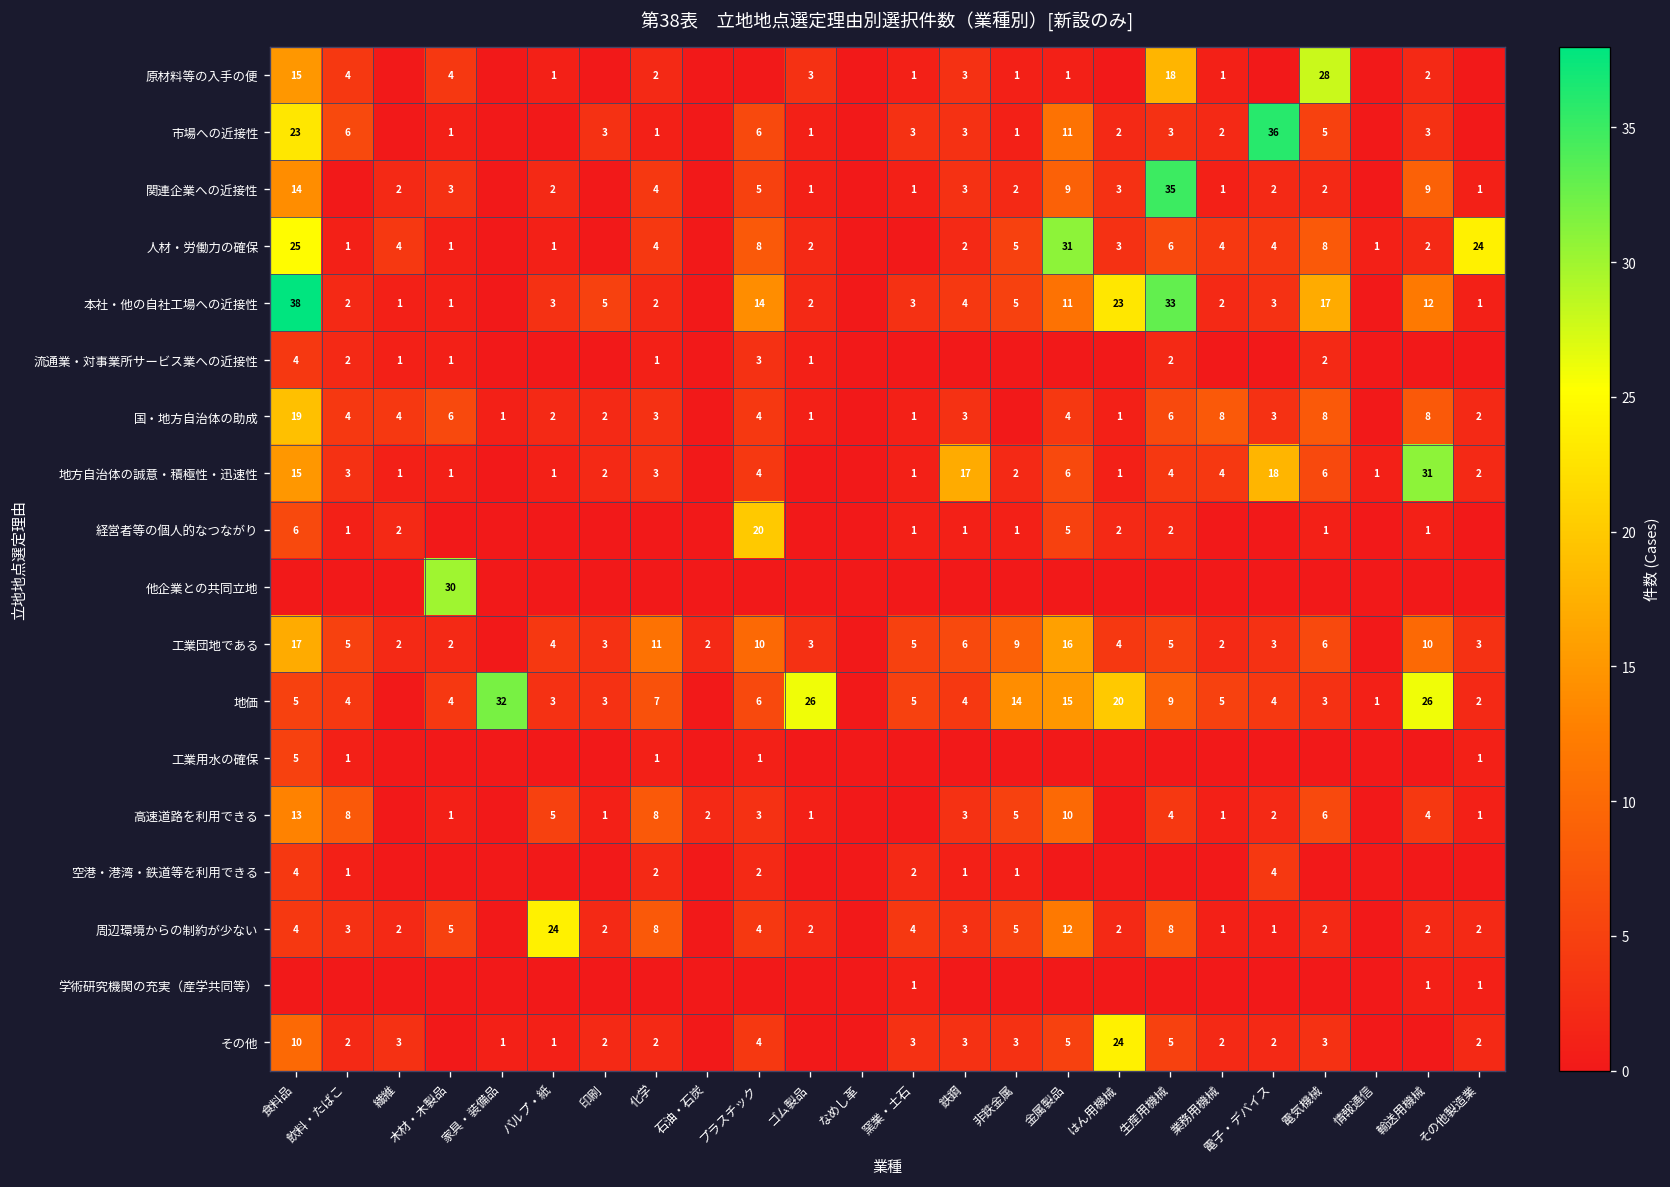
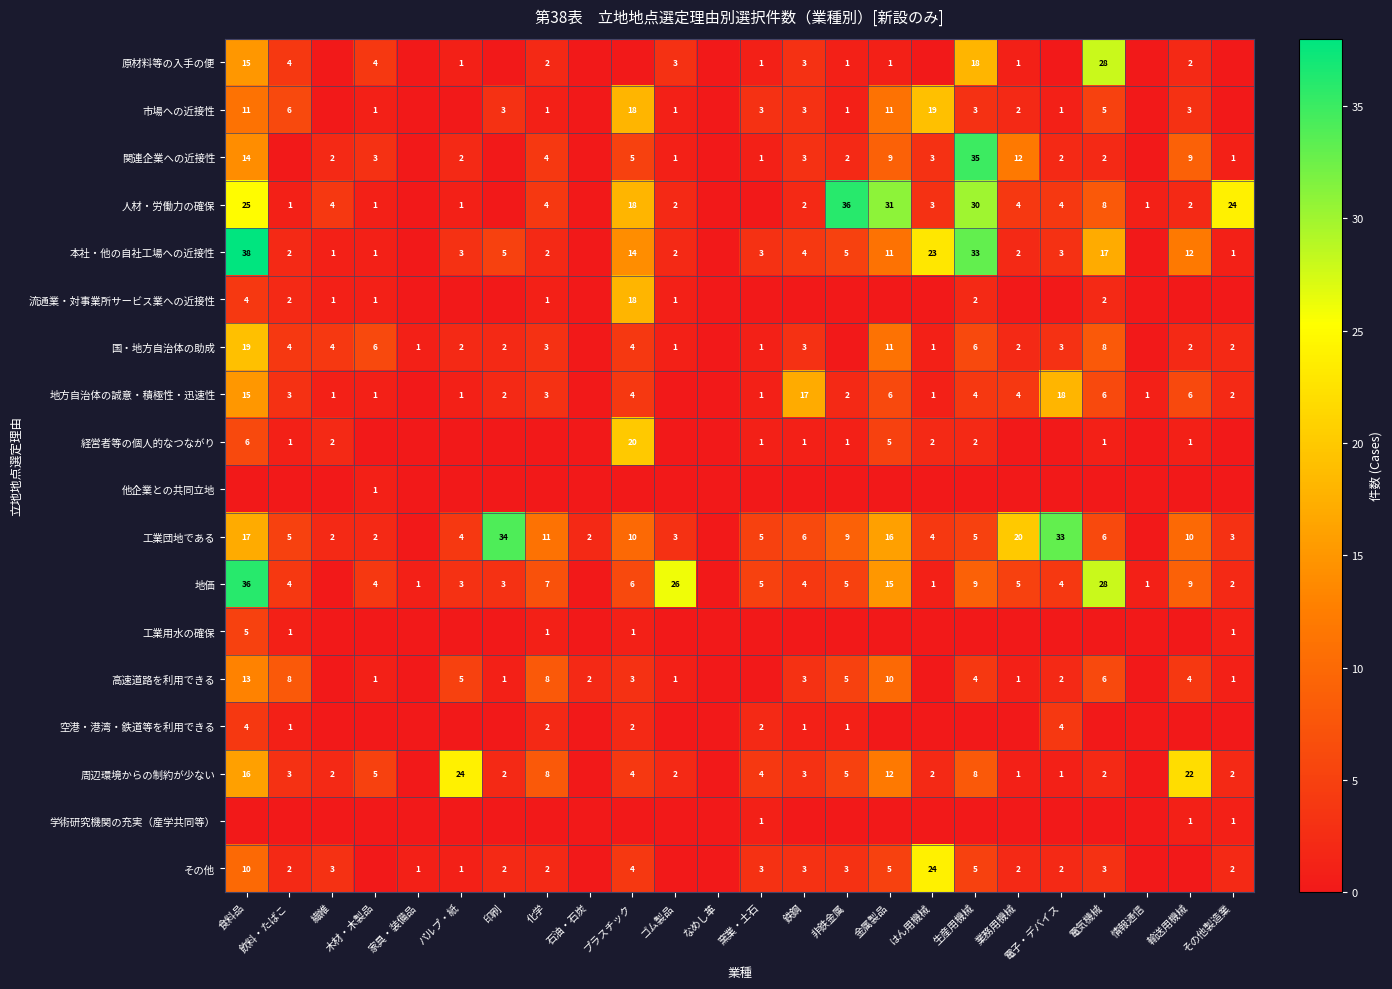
市場への近接性, 食料品: 23 -> 11
市場への近接性, プラスチック: 6 -> 18
市場への近接性, はん用機械: 2 -> 19
市場への近接性, 電子・デバイス: 36 -> 1
関連企業への近接性, 業務用機械: 1 -> 12
人材・労働力の確保, プラスチック: 8 -> 18
人材・労働力の確保, 非鉄金属: 5 -> 36
人材・労働力の確保, 生産用機械: 6 -> 30
流通業・対事業所サービス業への近接性, プラスチック: 3 -> 18
国・地方自治体の助成, 金属製品: 4 -> 11
国・地方自治体の助成, 業務用機械: 8 -> 2
国・地方自治体の助成, 輸送用機械: 8 -> 2
地方自治体の誠意・積極性・迅速性, 輸送用機械: 31 -> 6
他企業との共同立地, 木材・木製品: 30 -> 1
工業団地である, 印刷: 3 -> 34
工業団地である, 業務用機械: 2 -> 20
工業団地である, 電子・デバイス: 3 -> 33
地価, 食料品: 5 -> 36
地価, 家具・装備品: 32 -> 1
地価, 非鉄金属: 14 -> 5
地価, はん用機械: 20 -> 1
地価, 電気機械: 3 -> 28
地価, 輸送用機械: 26 -> 9
周辺環境からの制約が少ない, 食料品: 4 -> 16
周辺環境からの制約が少ない, 輸送用機械: 2 -> 22
